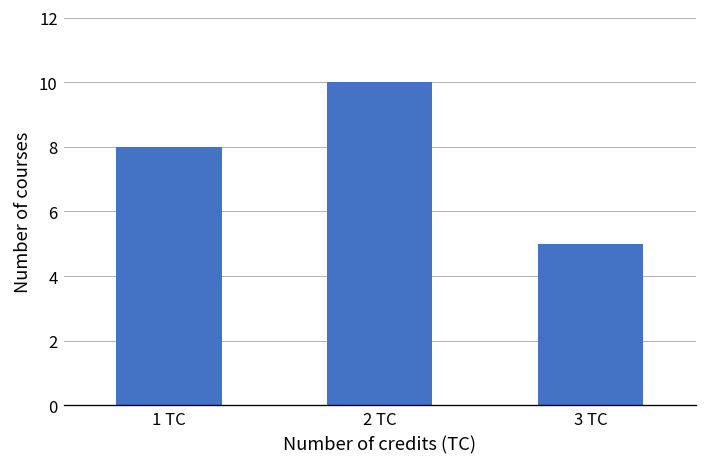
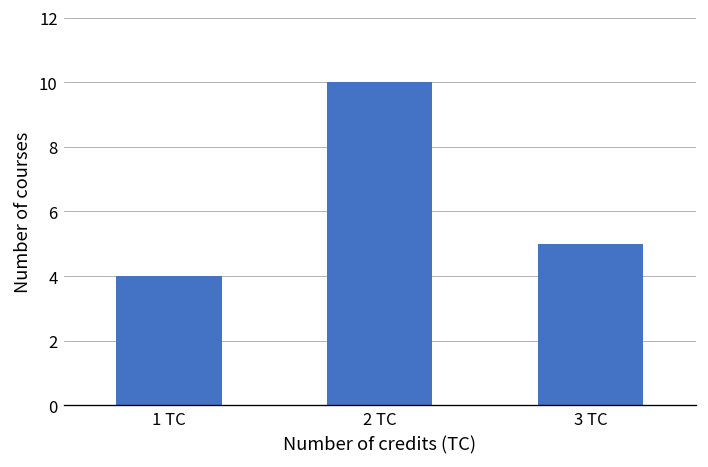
1 TC: 8 -> 4
